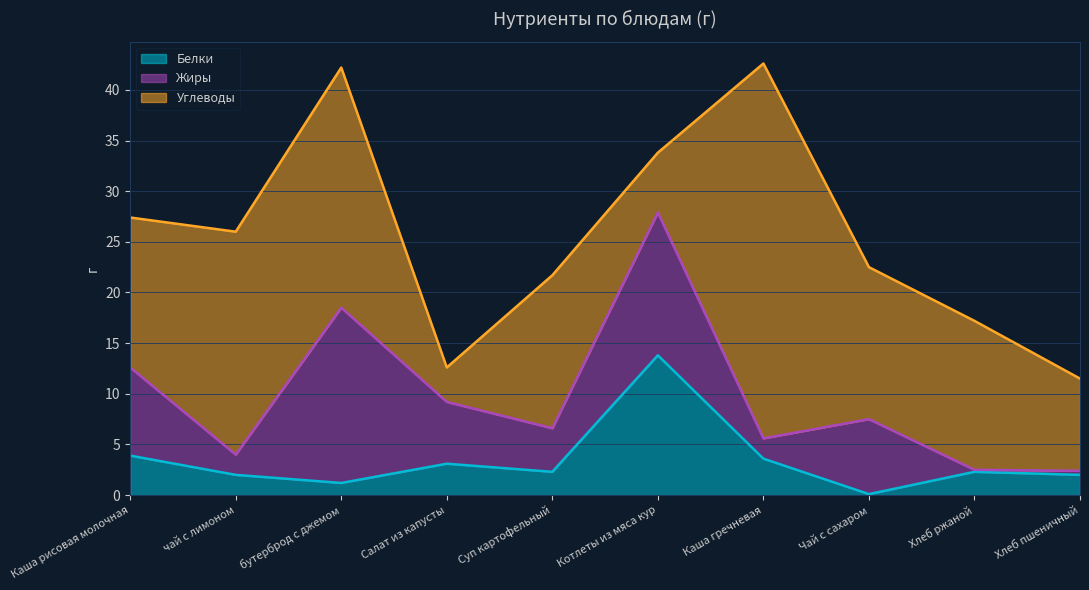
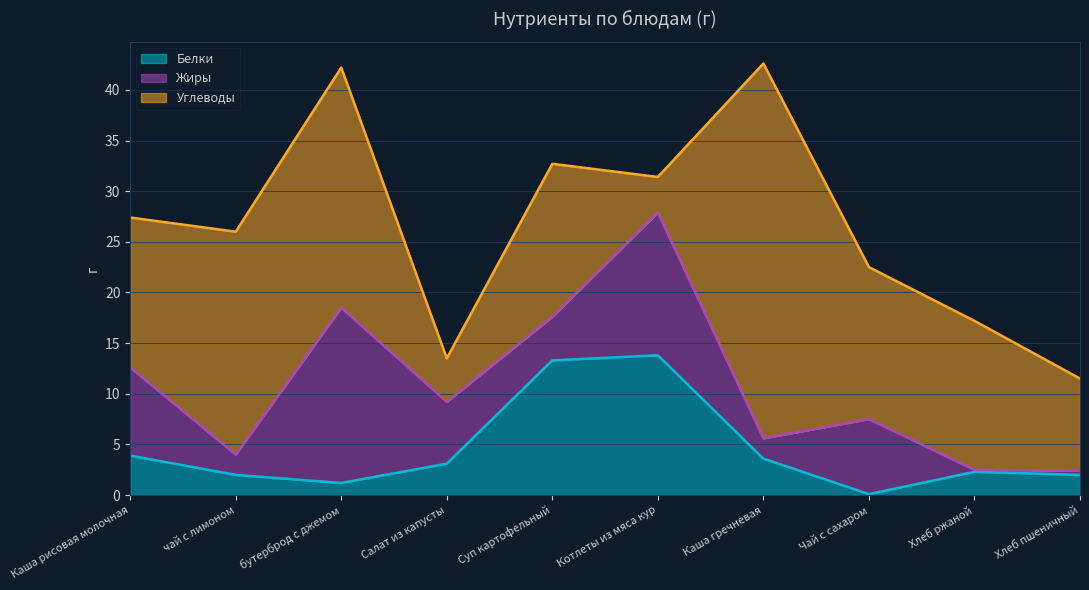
Углеводы, Салат из капусты: 3.4 -> 4.3
Белки, Суп картофельный: 2.3 -> 13.3
Углеводы, Котлеты из мяса кур: 5.9 -> 3.5
